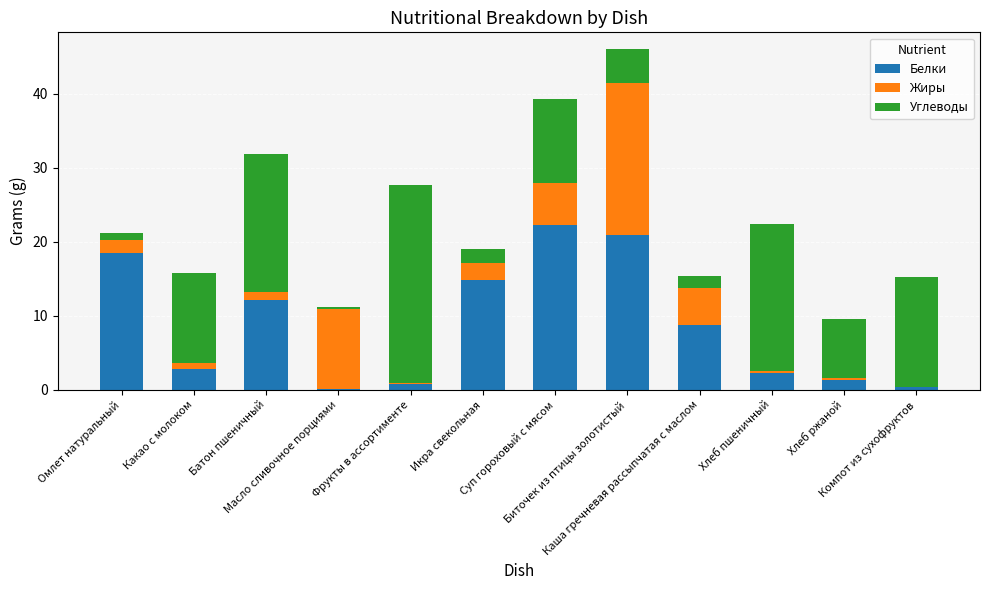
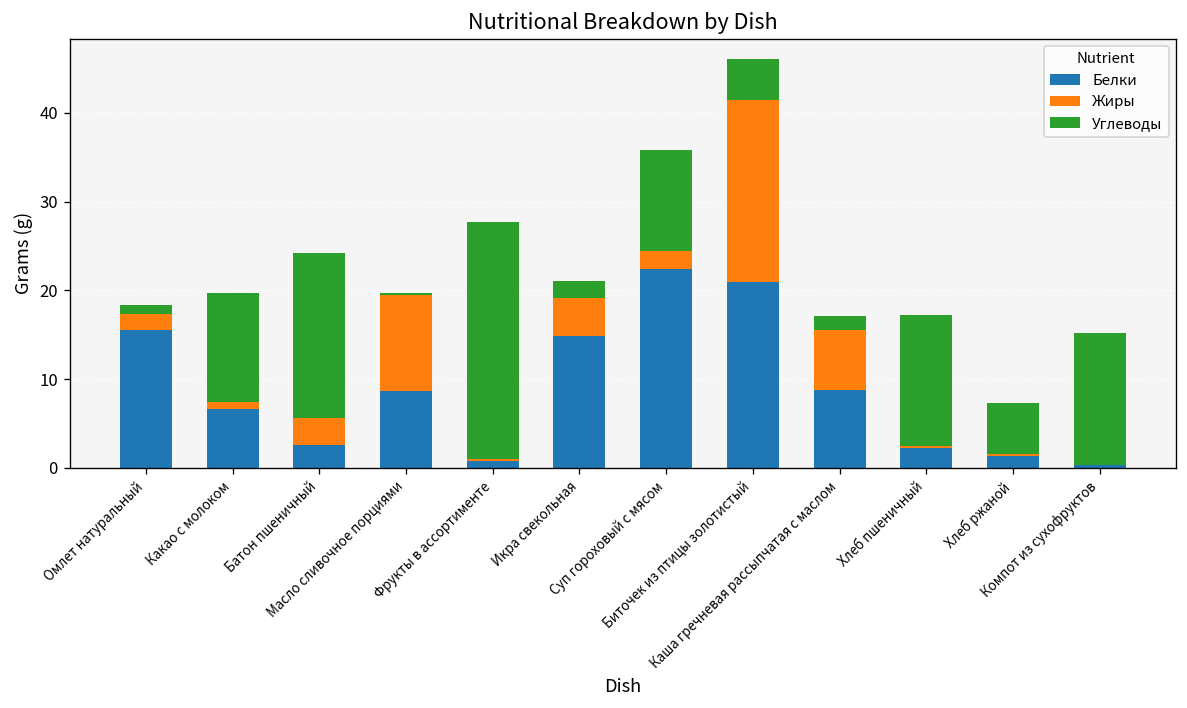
Белки, Омлет натуральный: 18 -> 16
Белки, Какао с молоком: 3 -> 7
Белки, Батон пшеничный: 12 -> 3
Жиры, Батон пшеничный: 1 -> 3
Белки, Масло сливочное порциями: 0 -> 9
Жиры, Икра свекольная: 2 -> 4
Жиры, Суп гороховый с мясом: 6 -> 2
Жиры, Каша гречневая рассыпчатая с маслом: 5 -> 7
Углеводы, Хлеб пшеничный: 20 -> 15
Углеводы, Хлеб ржаной: 8 -> 6
